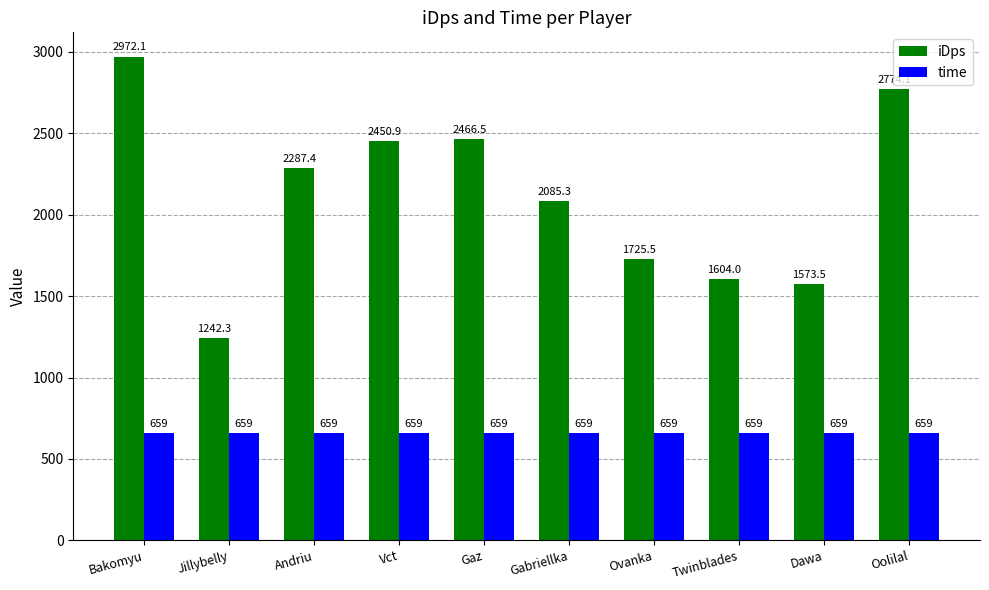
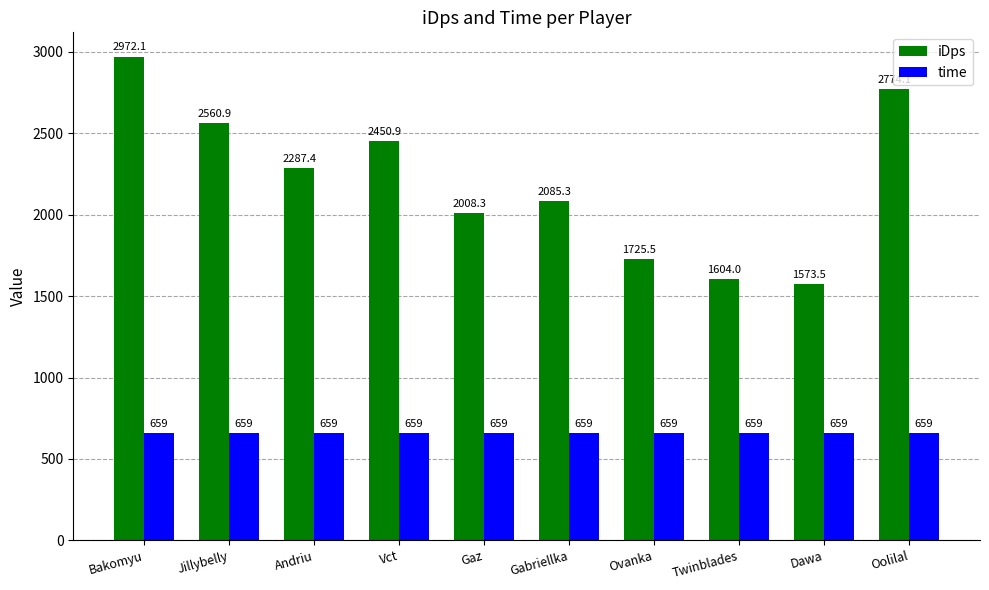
iDps, Jillybelly: 1242.3 -> 2560.9
iDps, Gaz: 2466.5 -> 2008.3
